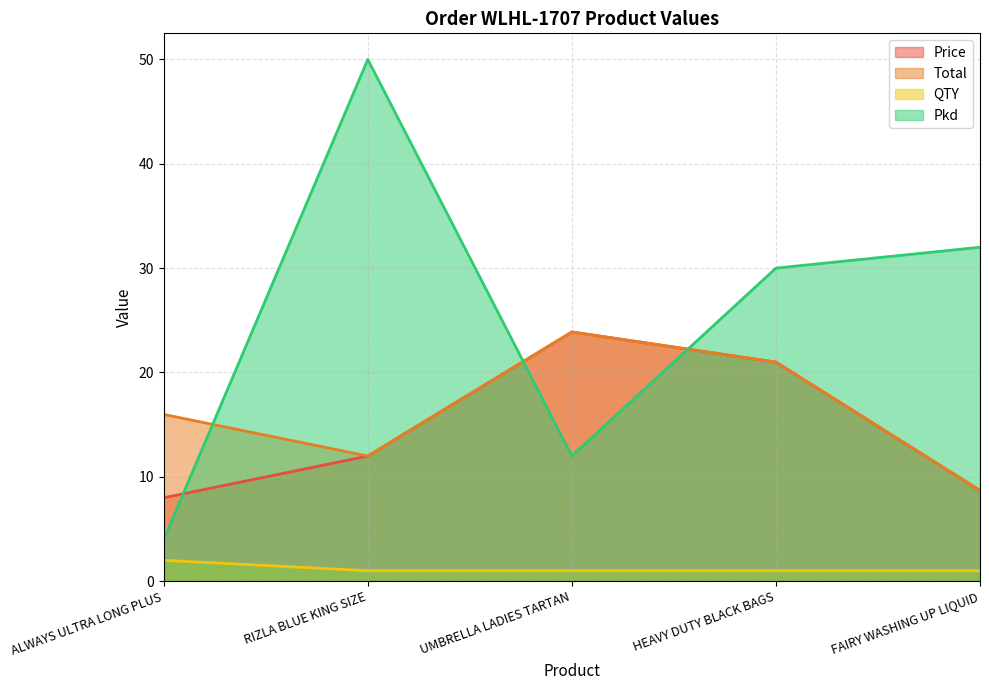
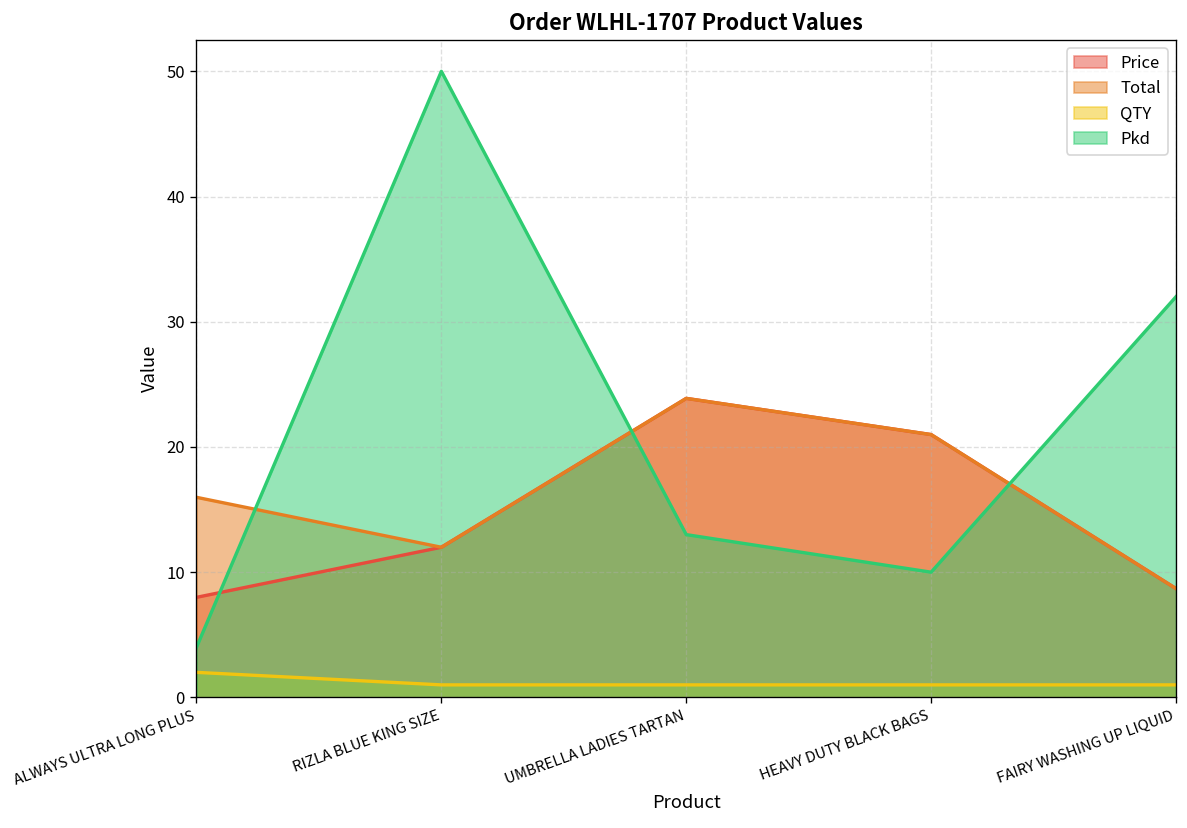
Pkd, UMBRELLA LADIES TARTAN: 12 -> 13
Pkd, HEAVY DUTY BLACK BAGS: 30 -> 10
